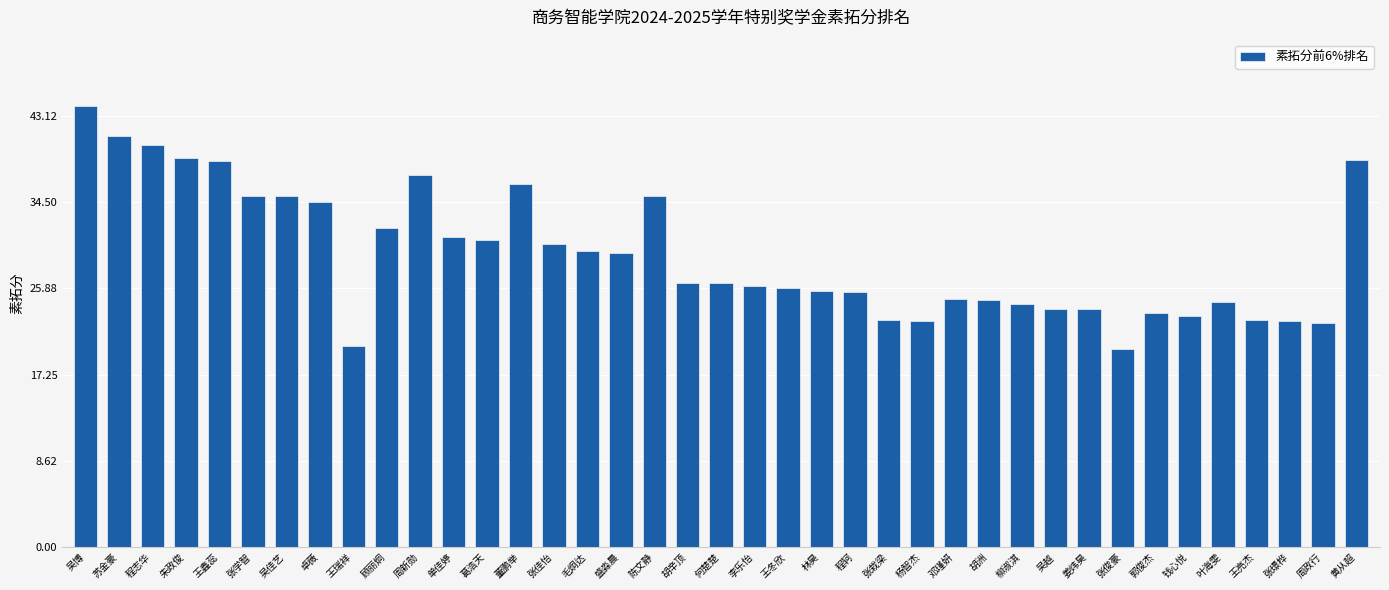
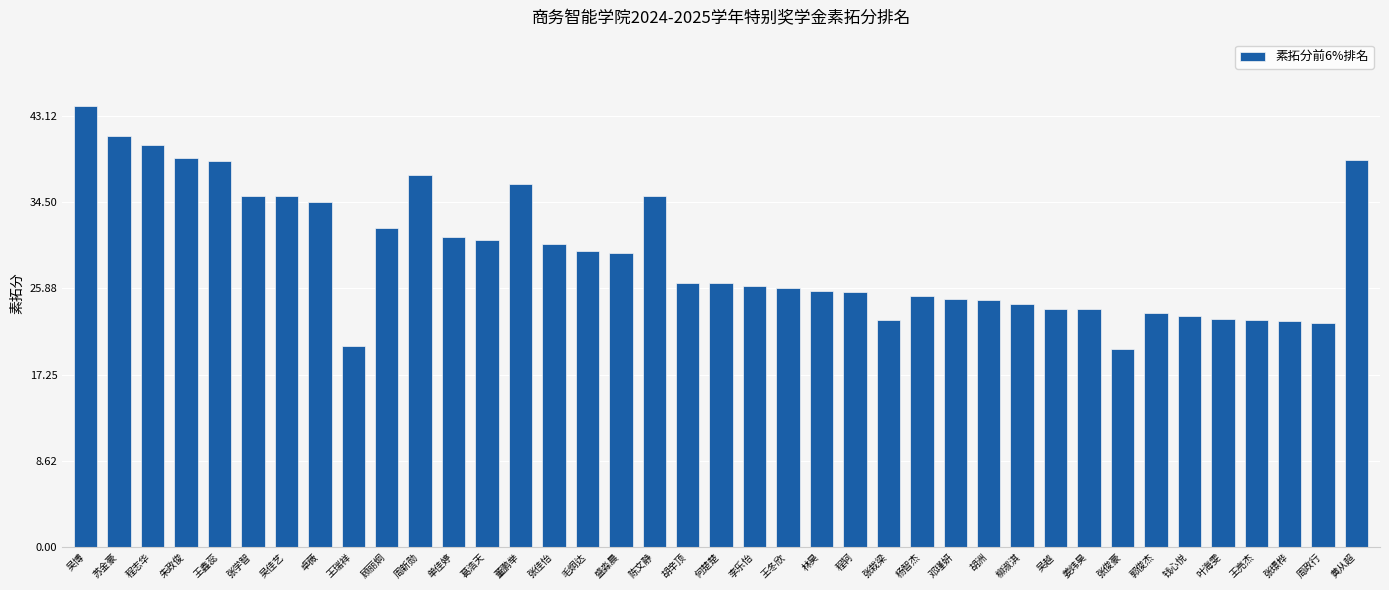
杨智杰: 22.6 -> 25.1
叶海雯: 24.5 -> 22.8
